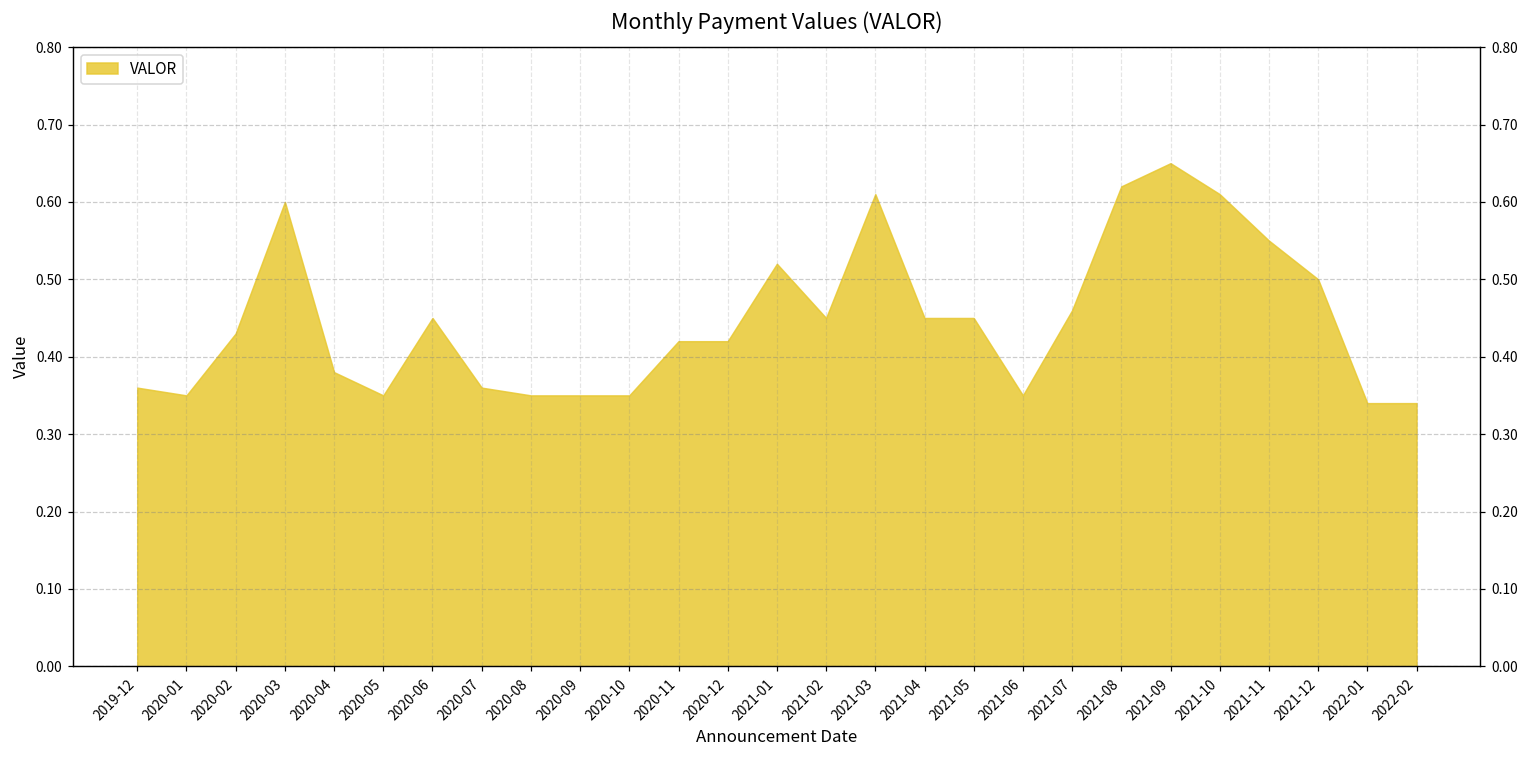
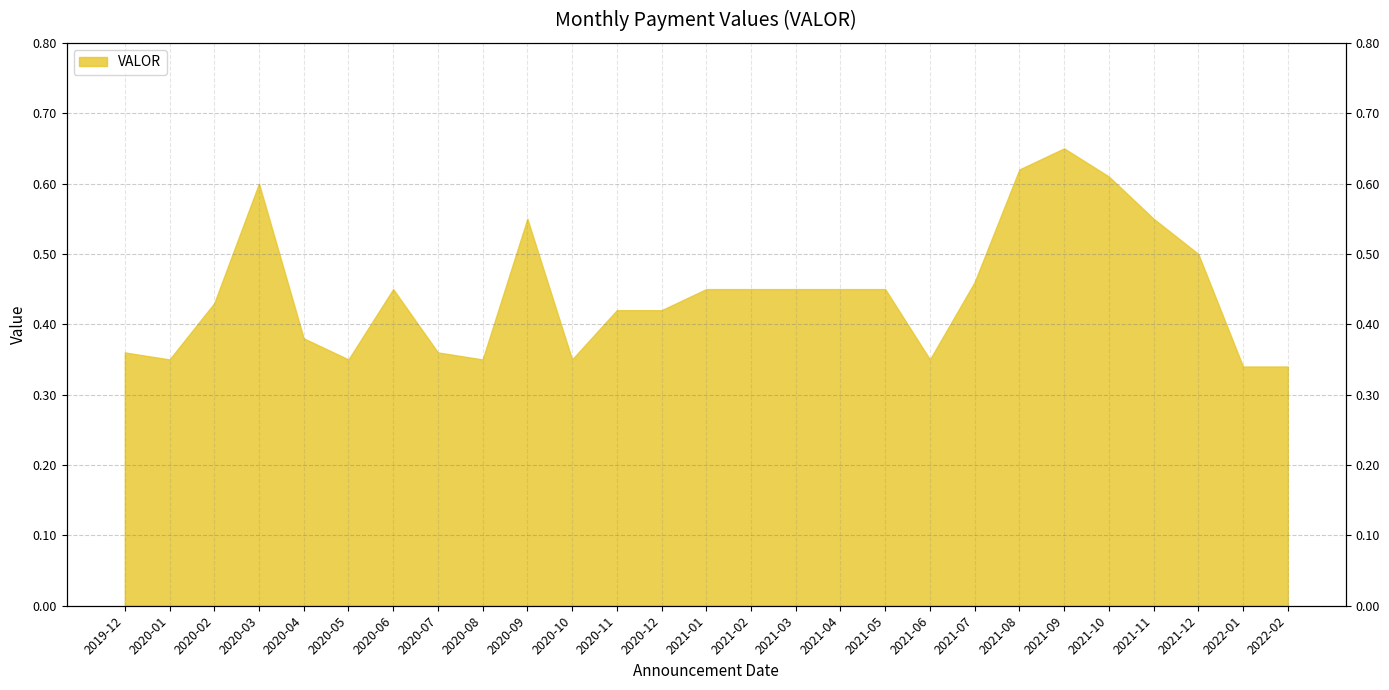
2020-09: 0.35 -> 0.55
2021-01: 0.52 -> 0.45
2021-03: 0.61 -> 0.45
